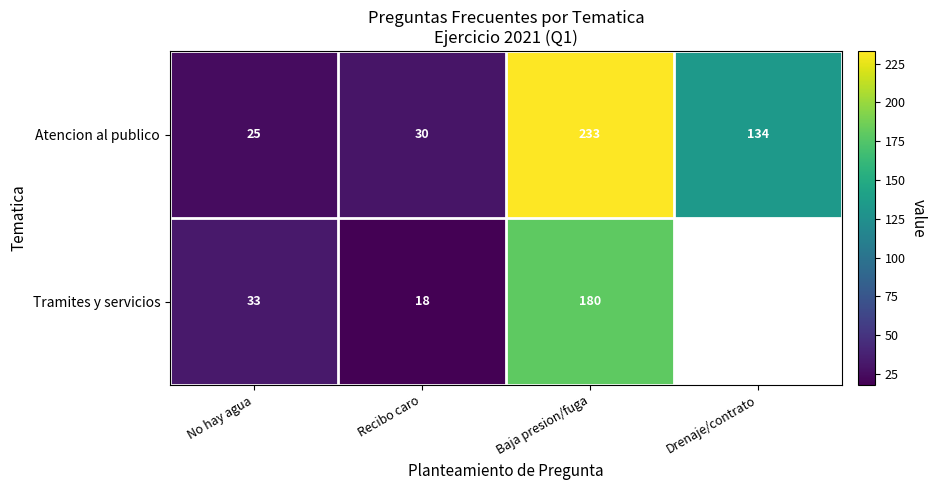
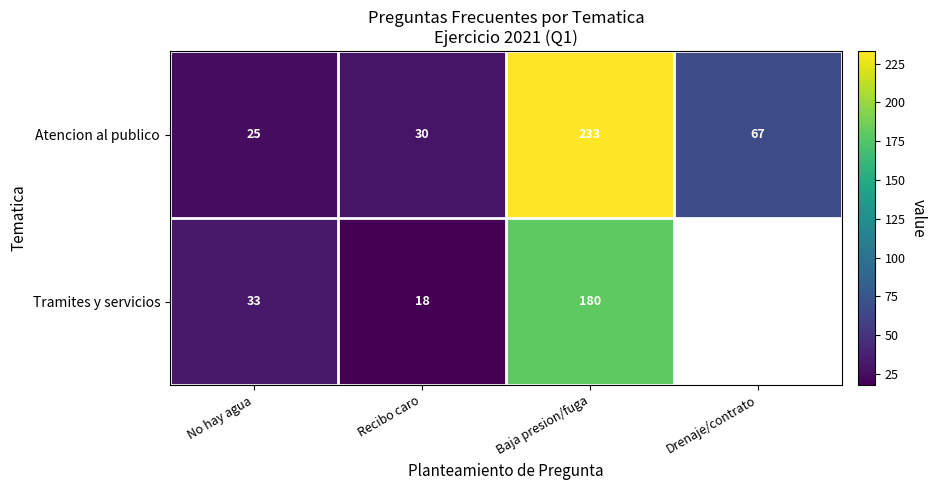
Atencion al publico, Drenaje/contrato: 134 -> 67
